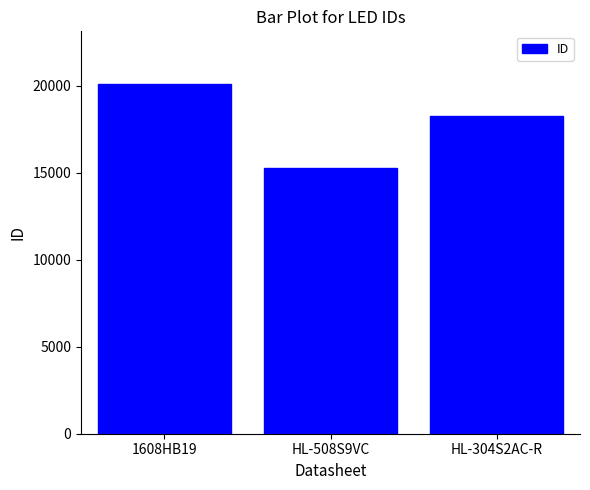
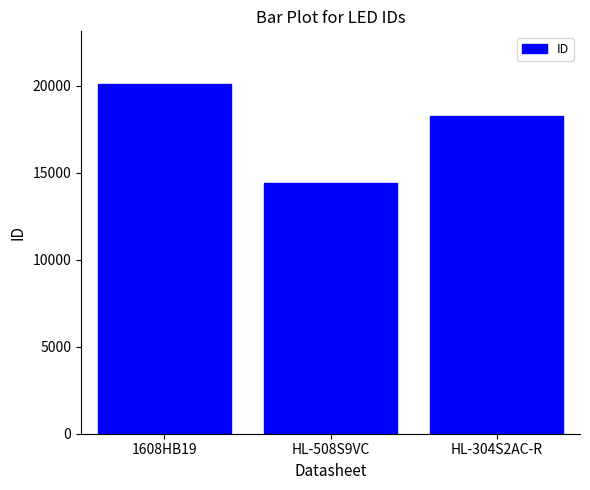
HL-508S9VC: 15300 -> 14400
